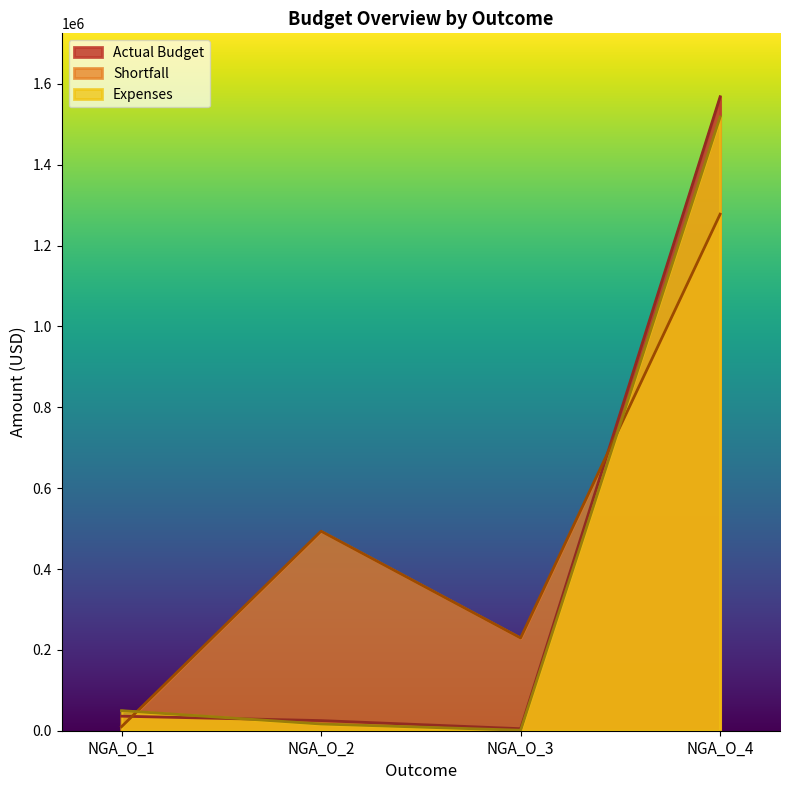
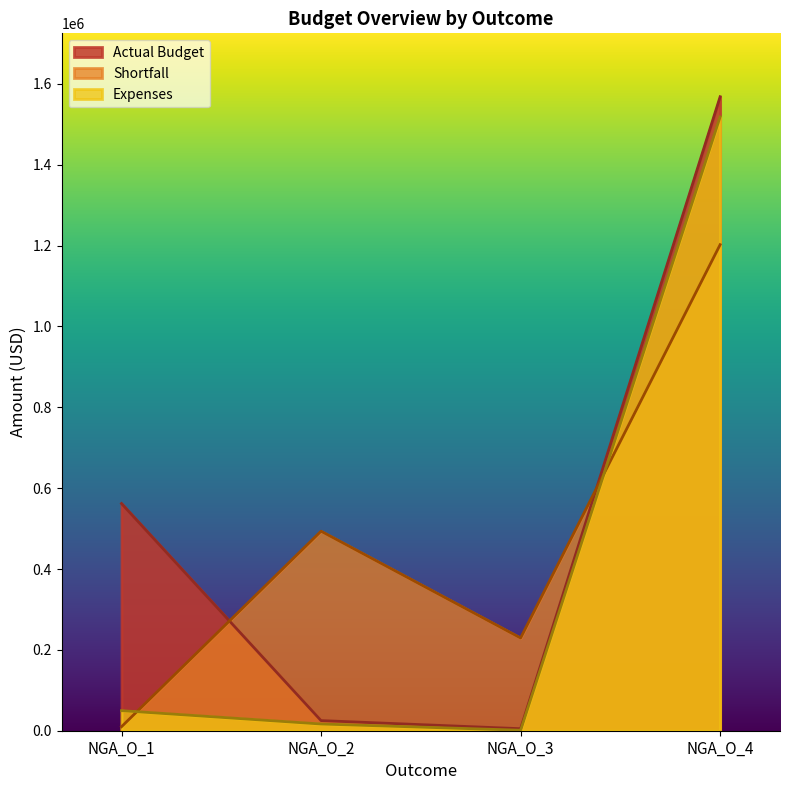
Actual Budget, NGA_O_1: 40000 -> 560000
Shortfall, NGA_O_4: 1280000 -> 1200000
